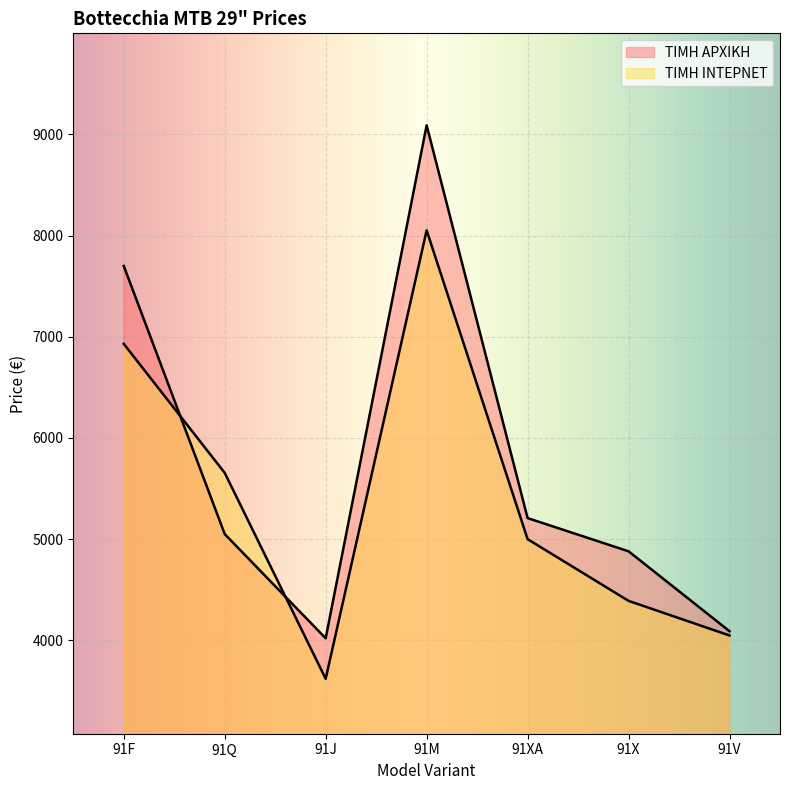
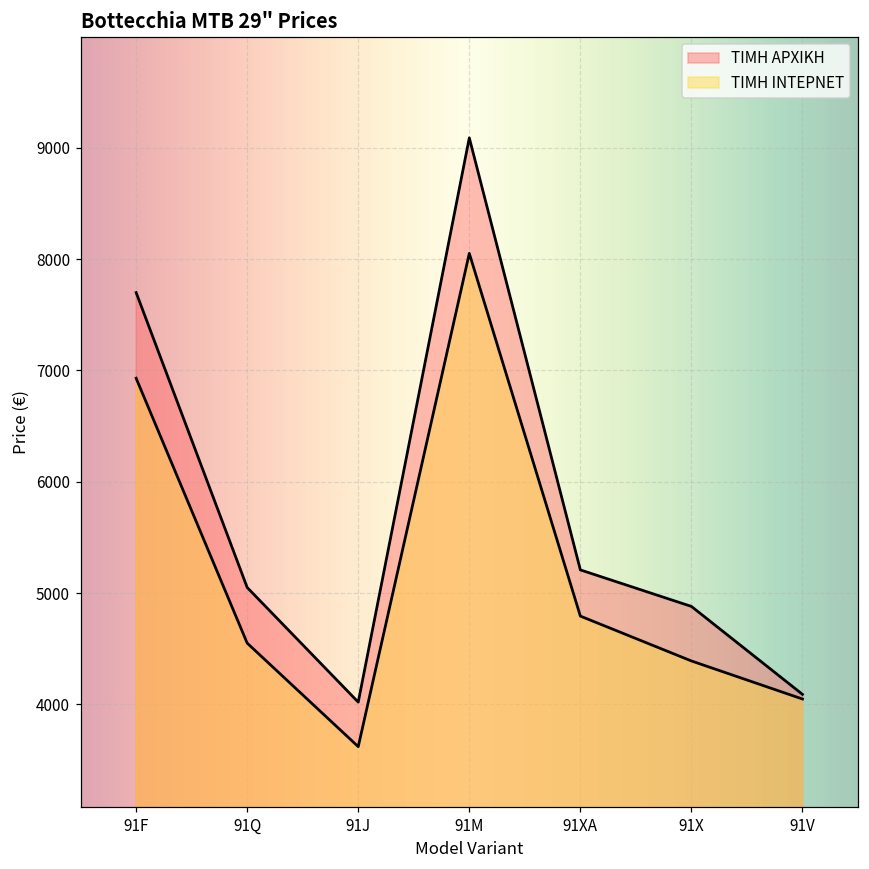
ΤΙΜΗ ΙΝΤΕΡΝΕΤ, 91Q: 5660 -> 4550
ΤΙΜΗ ΙΝΤΕΡΝΕΤ, 91XA: 5000 -> 4790
